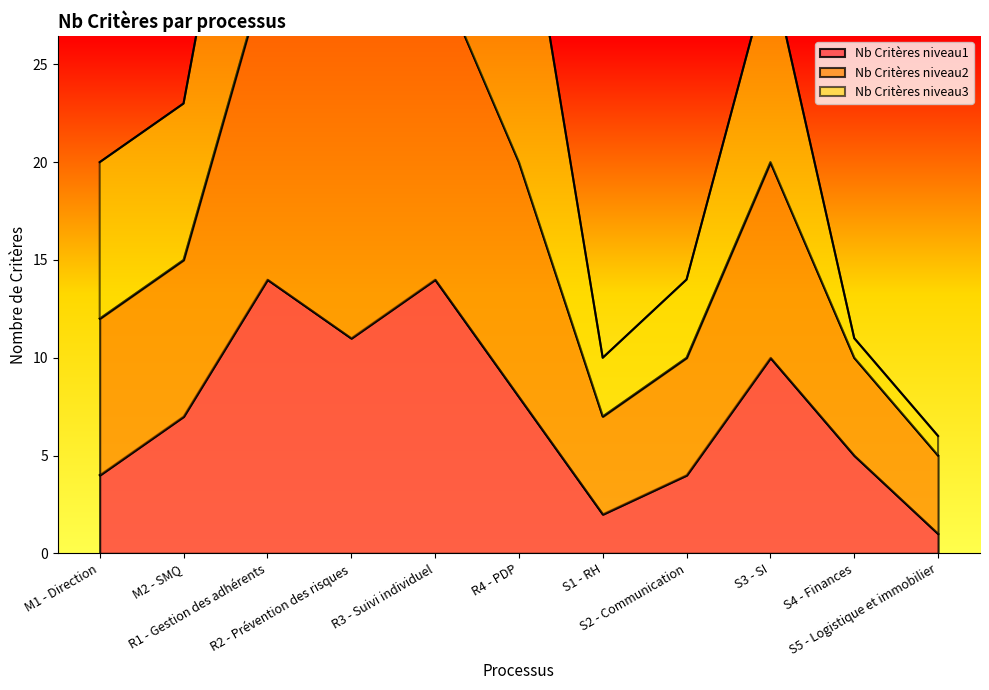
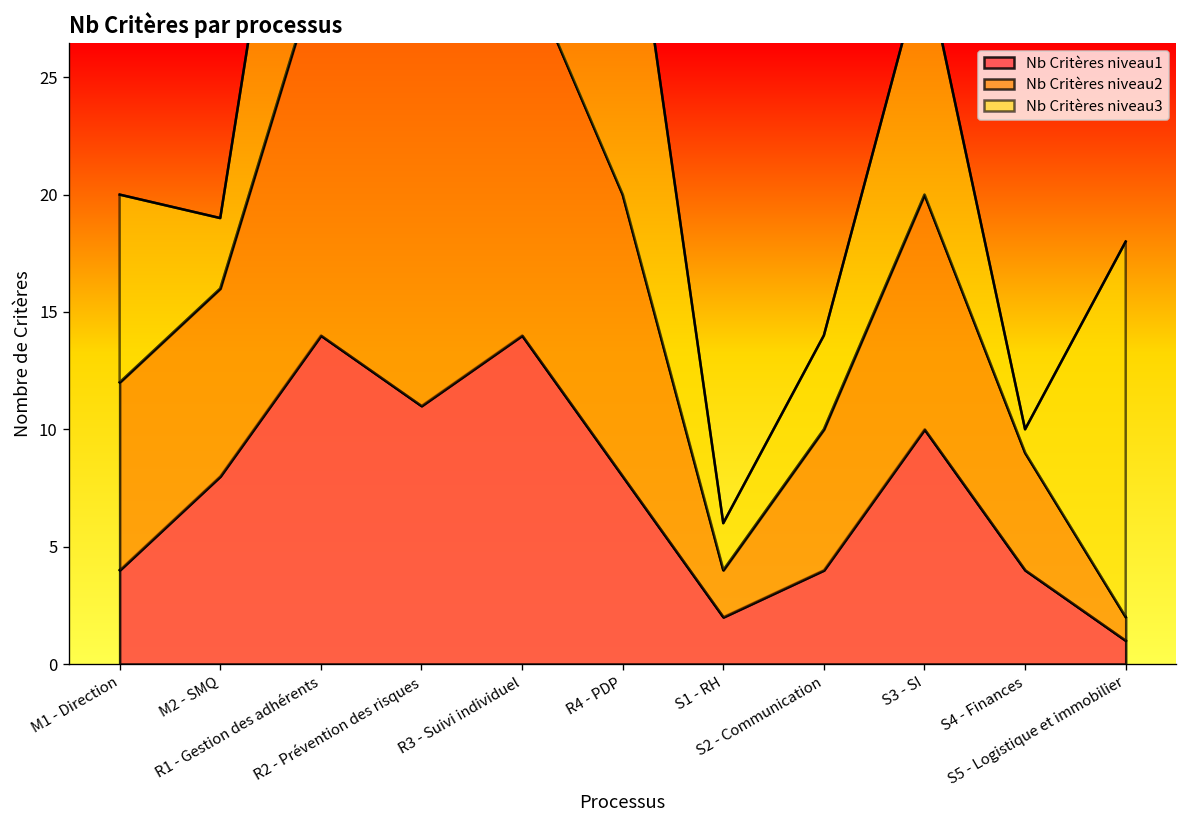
Nb Critères niveau1, M2 - SMQ: 7 -> 8
Nb Critères niveau3, M2 - SMQ: 8 -> 3
Nb Critères niveau2, S1 - RH: 5 -> 2
Nb Critères niveau3, S1 - RH: 3 -> 2
Nb Critères niveau1, S4 - Finances: 5 -> 4
Nb Critères niveau2, S5 - Logistique et immobilier: 4 -> 1
Nb Critères niveau3, S5 - Logistique et immobilier: 1 -> 16
